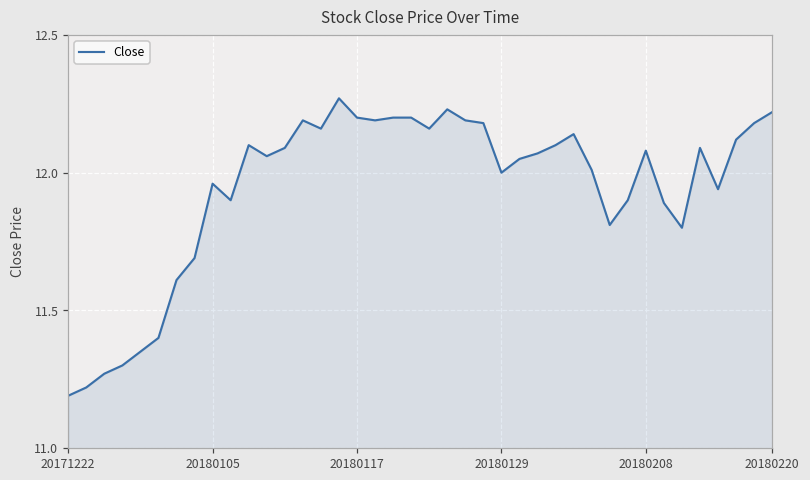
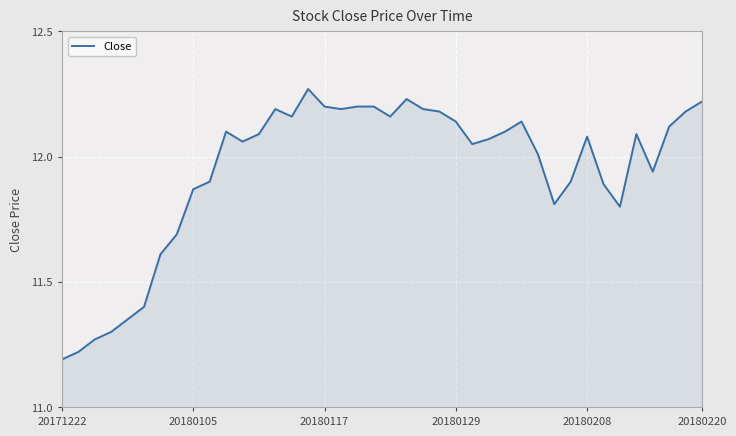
20180105: 11.96 -> 11.87
20180129: 12.00 -> 12.14
